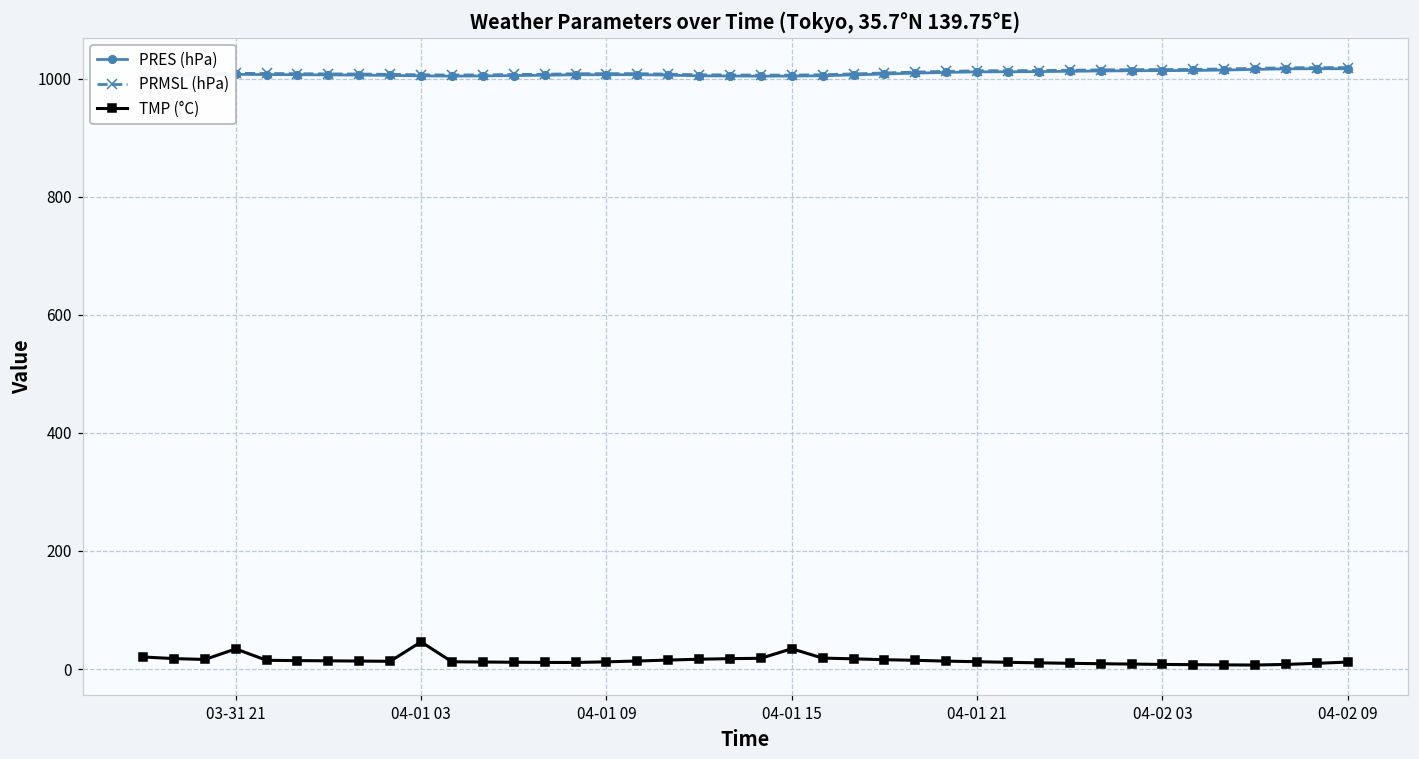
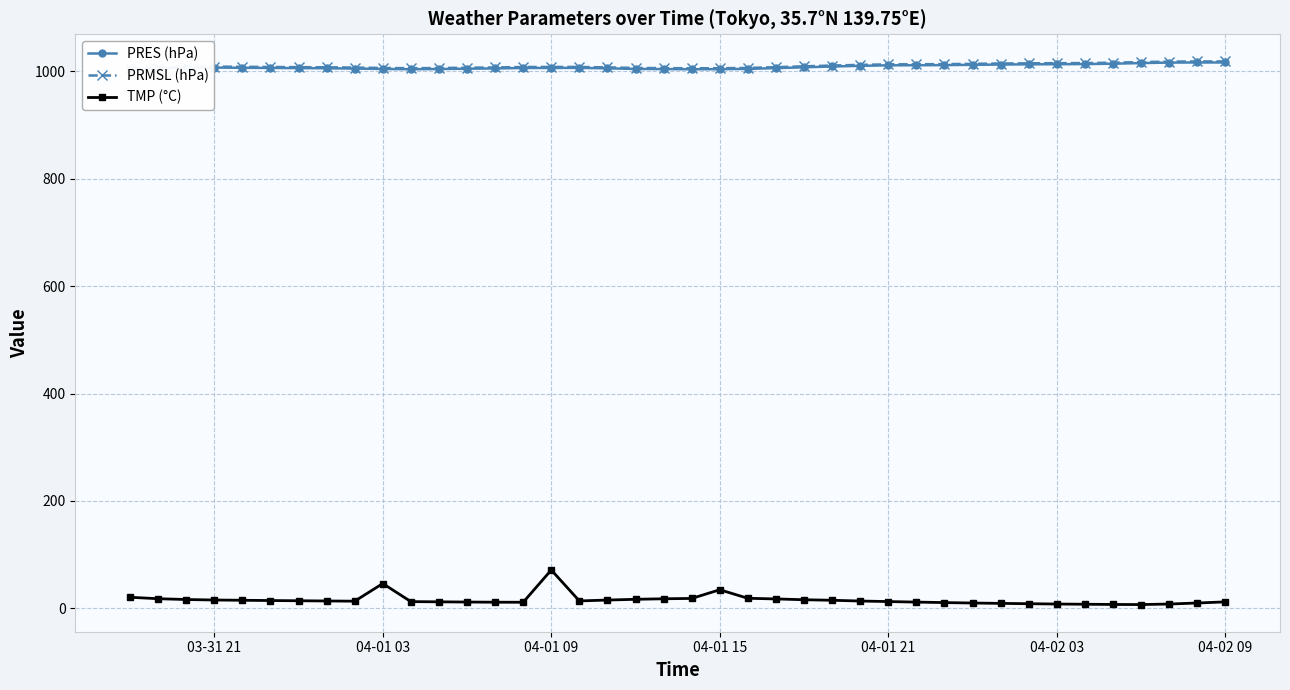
TMP (°C), 03-31 21: 30 -> 20
TMP (°C), 04-01 09: 10 -> 70
